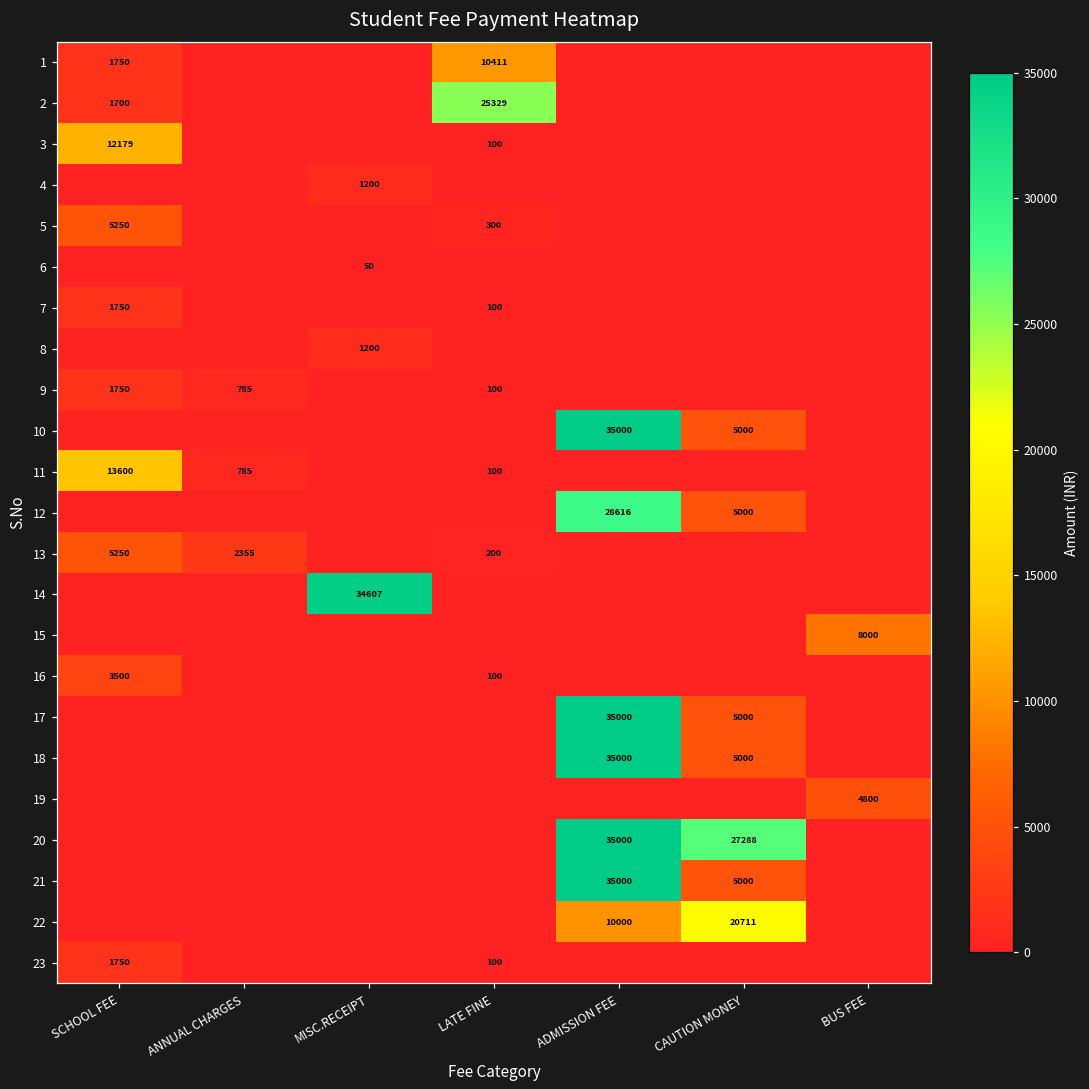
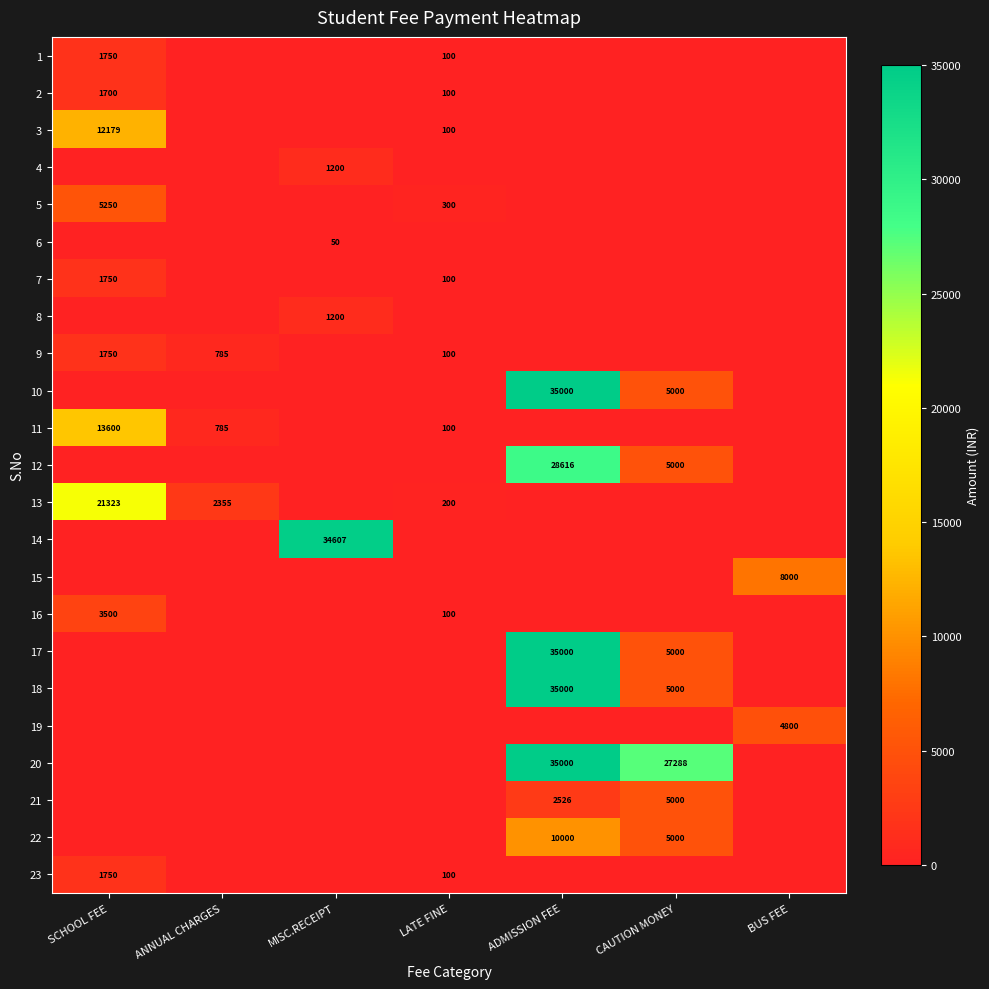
1, LATE FINE: 10411 -> 100
2, LATE FINE: 25329 -> 100
13, SCHOOL FEE: 5250 -> 21323
21, ADMISSION FEE: 35000 -> 2526
22, CAUTION MONEY: 20711 -> 5000
